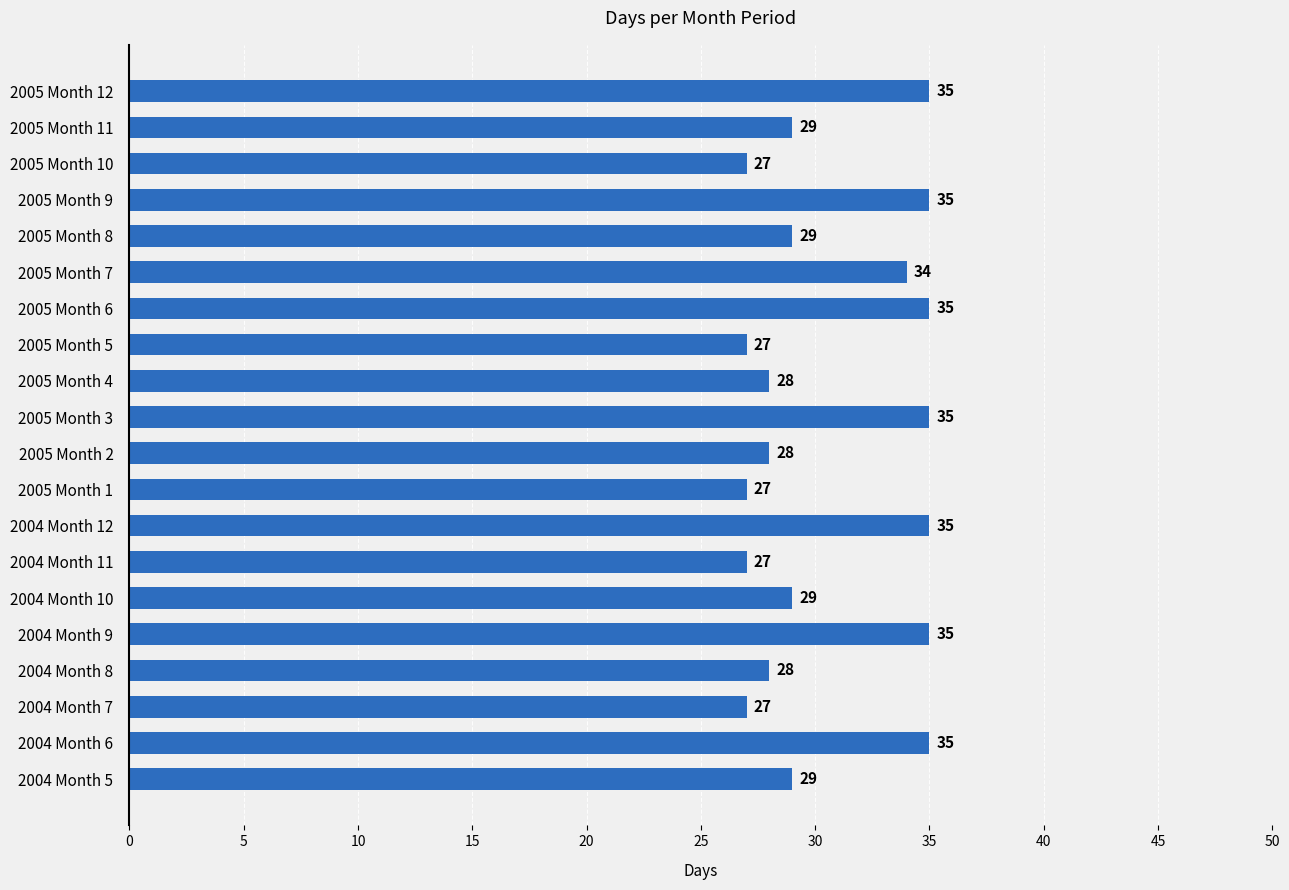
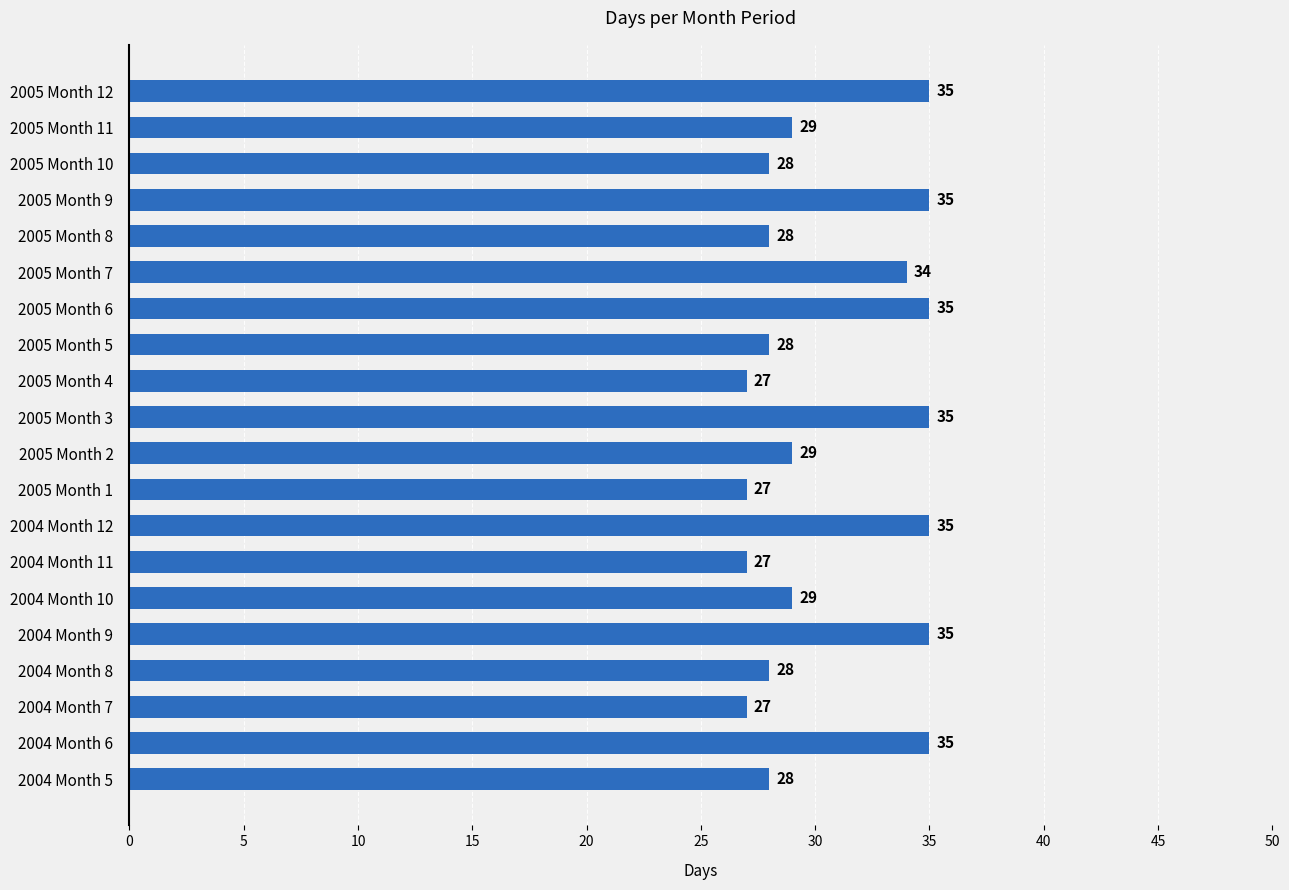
2005 Month 10: 27 -> 28
2005 Month 8: 29 -> 28
2005 Month 5: 27 -> 28
2005 Month 4: 28 -> 27
2005 Month 2: 28 -> 29
2004 Month 5: 29 -> 28
